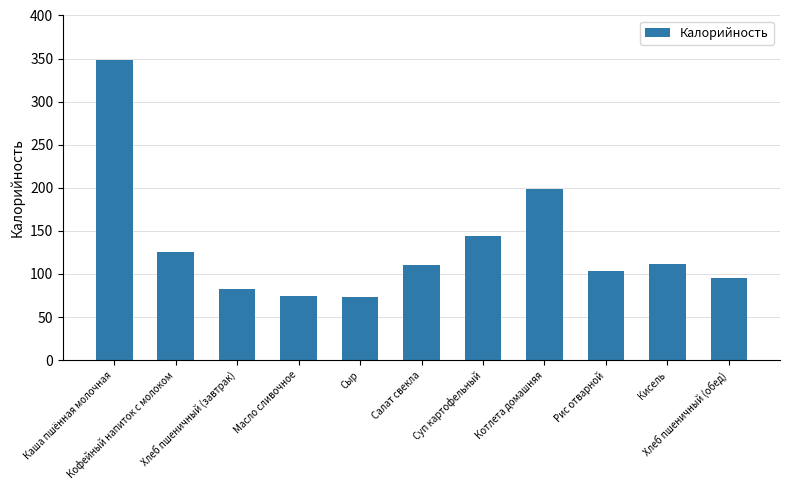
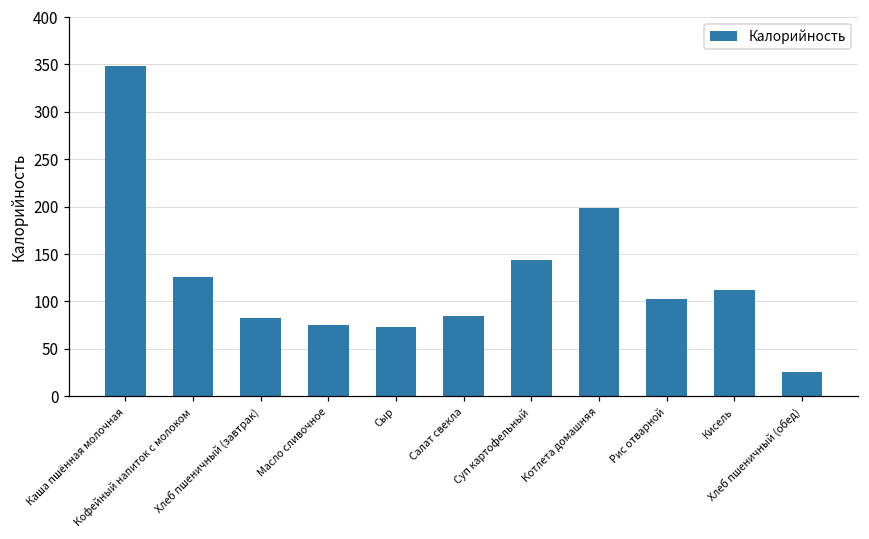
Салат свекла: 110 -> 90
Хлеб пшеничный (обед): 100 -> 30
